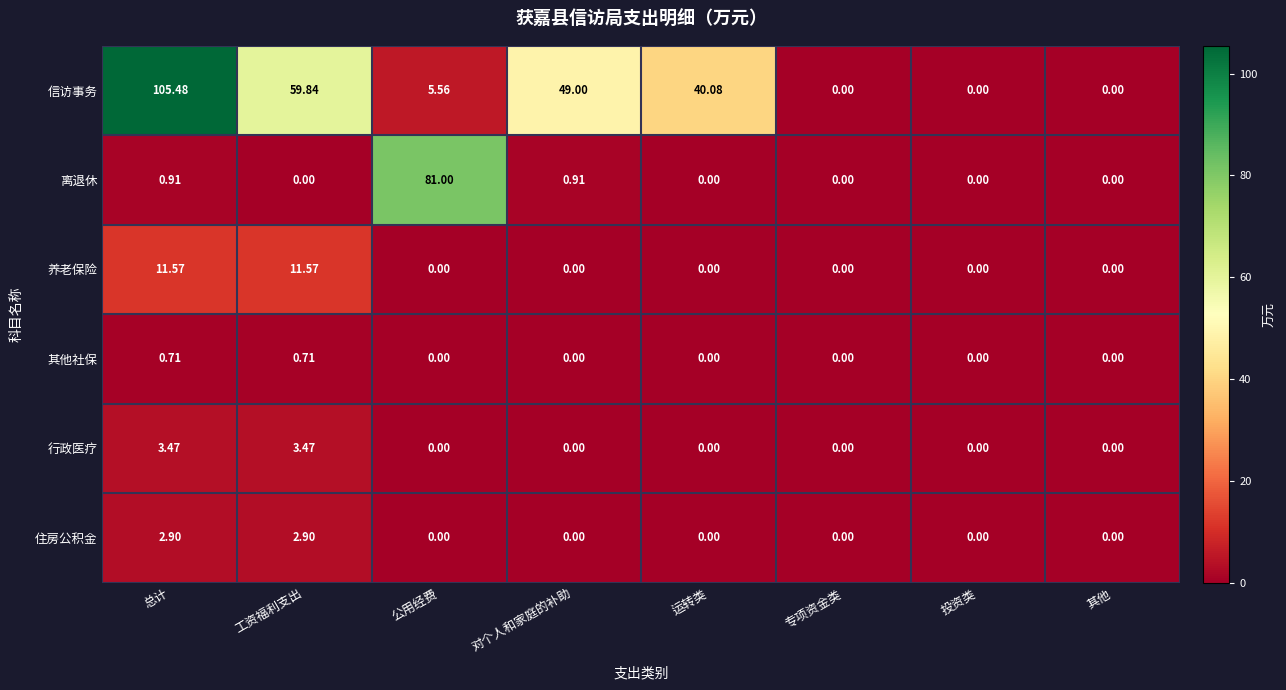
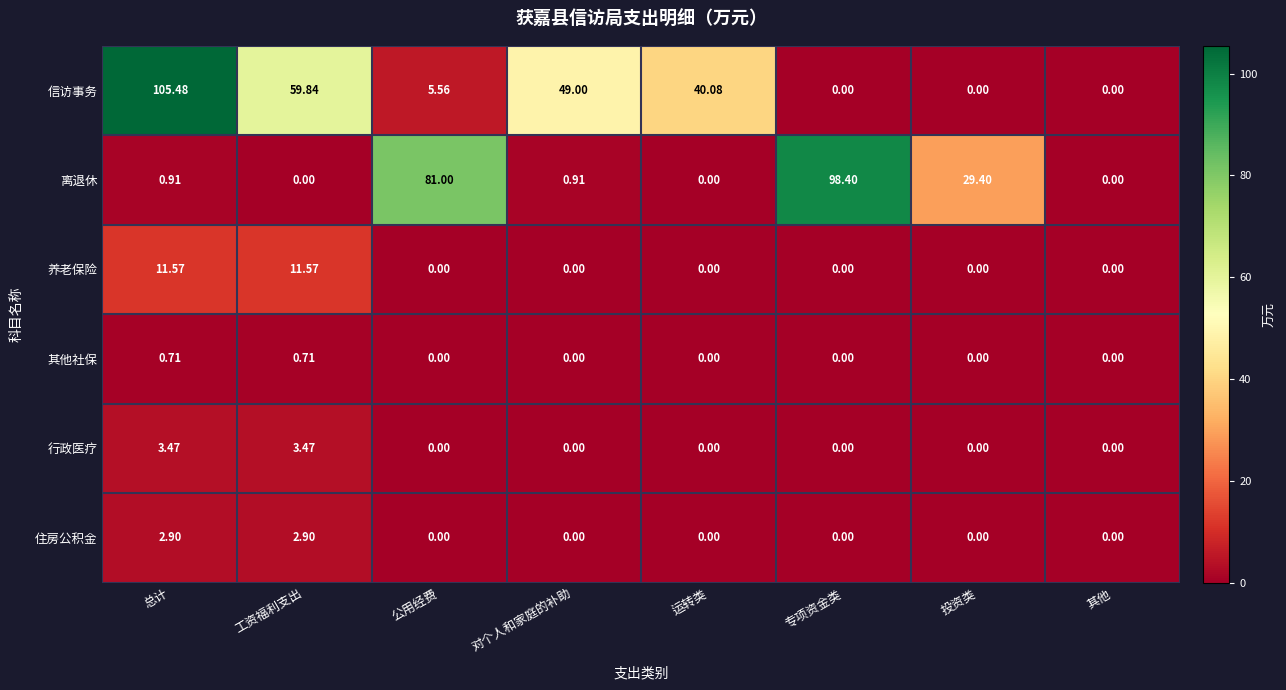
离退休, 专项资金类: 0.00 -> 98.40
离退休, 投资类: 0.00 -> 29.40
